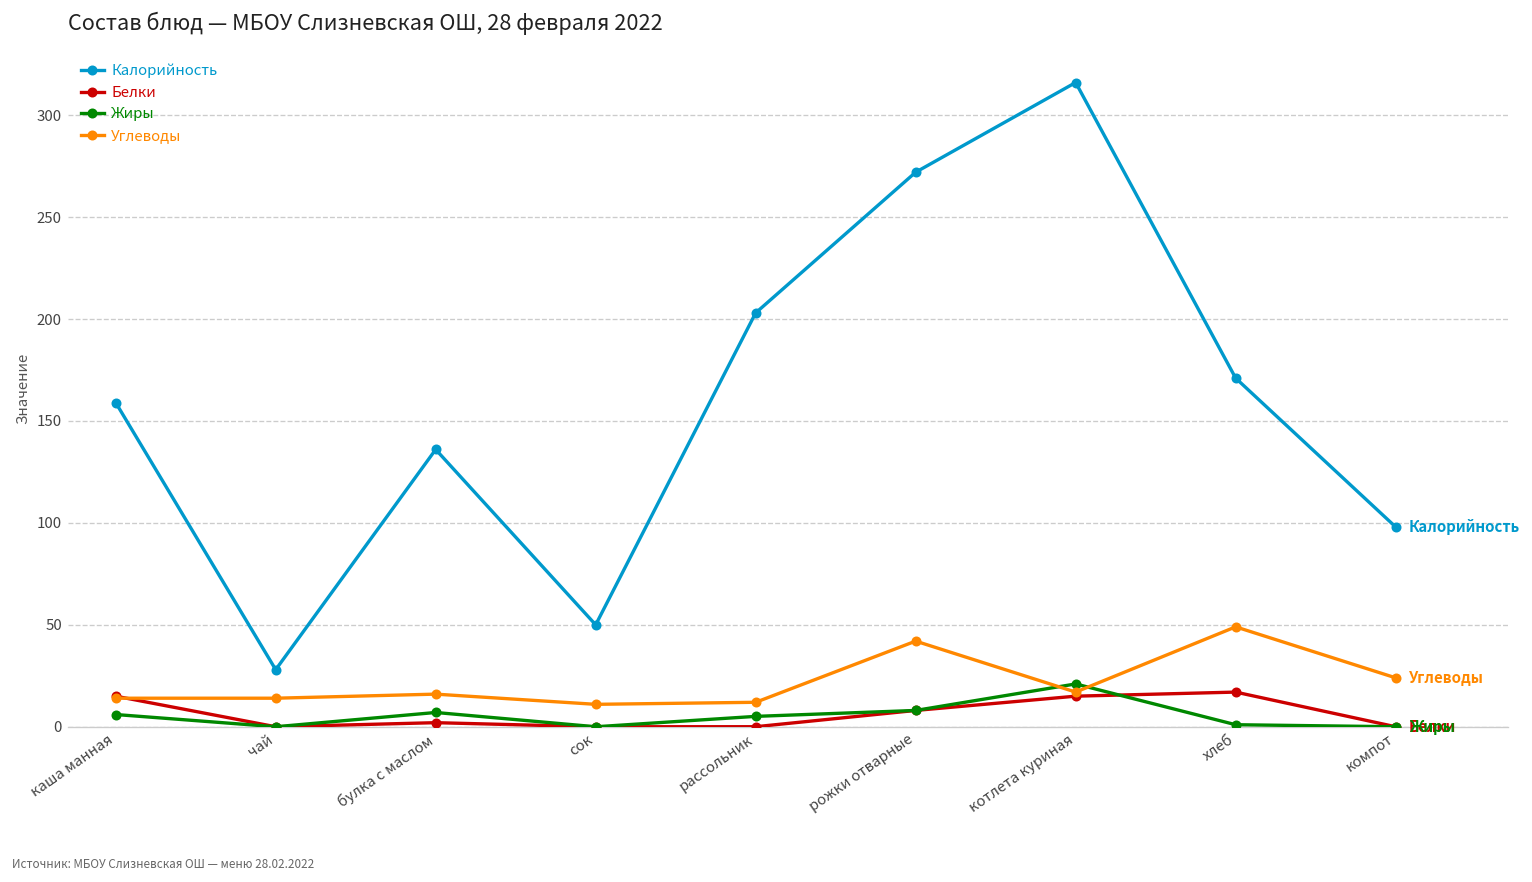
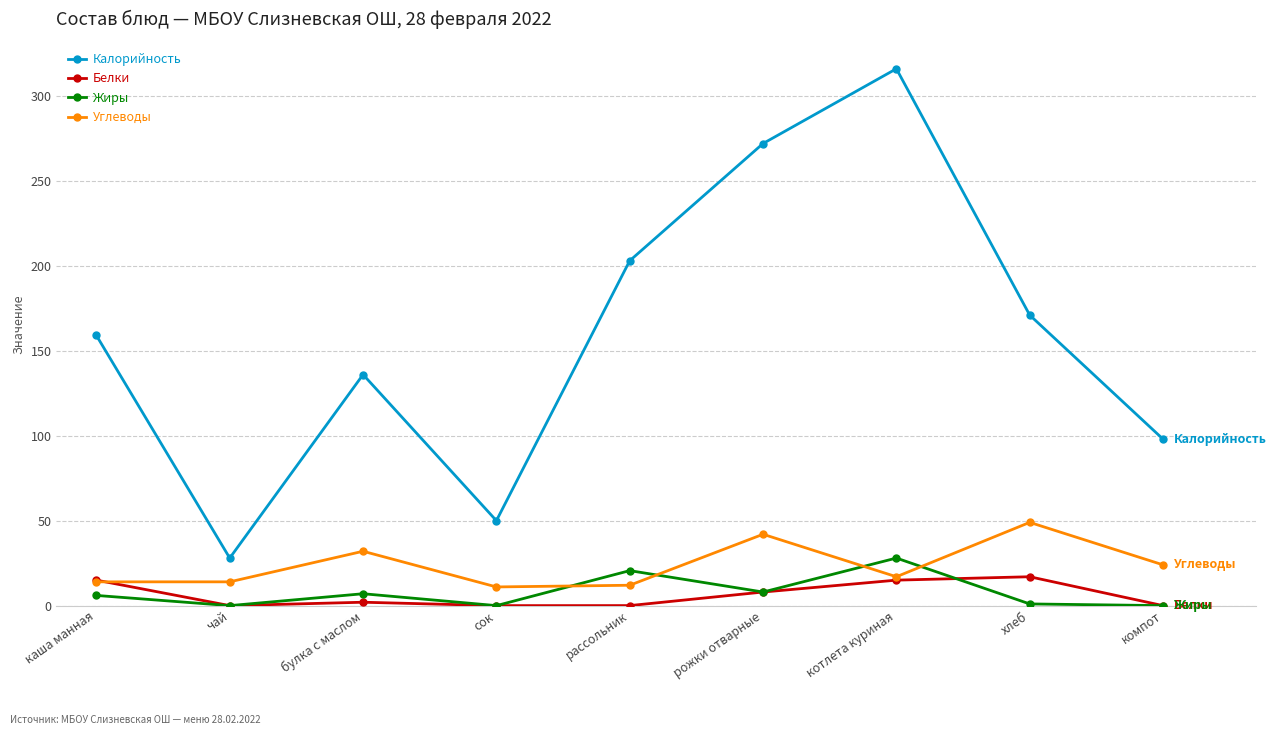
Углеводы, булка с маслом: 16 -> 32
Жиры, рассольник: 5 -> 21
Жиры, котлета куриная: 21 -> 28
